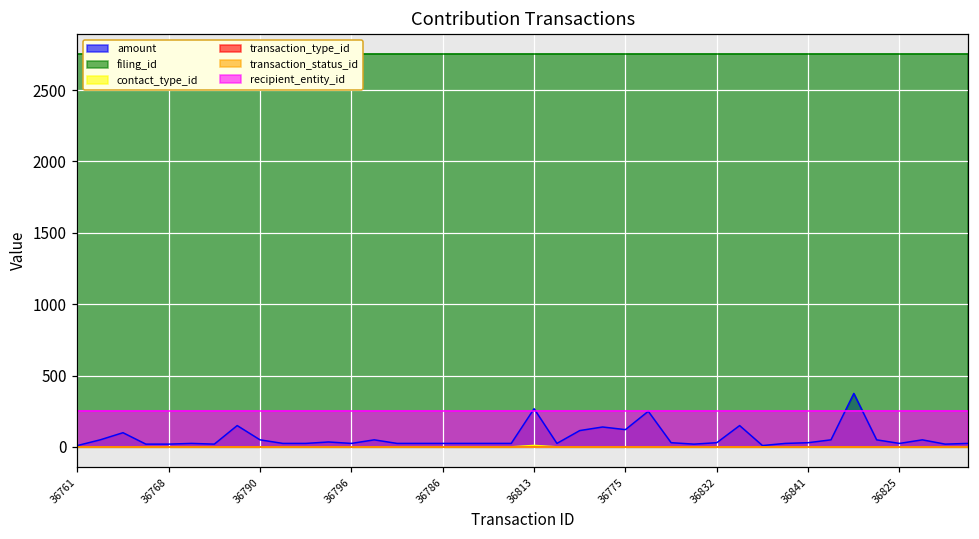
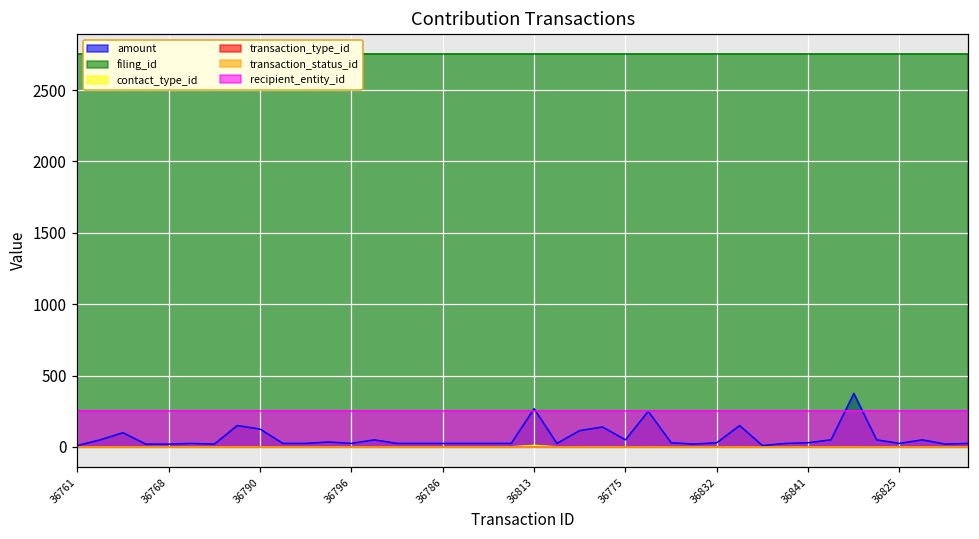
amount, 36790: 50 -> 130
amount, 36775: 120 -> 50
